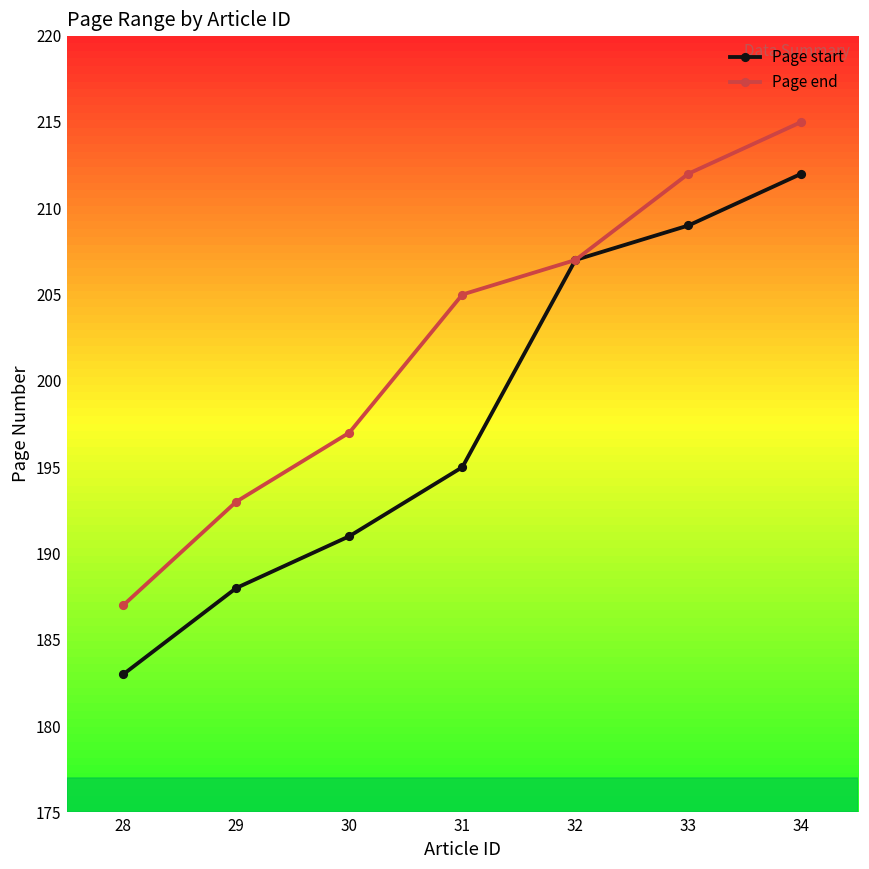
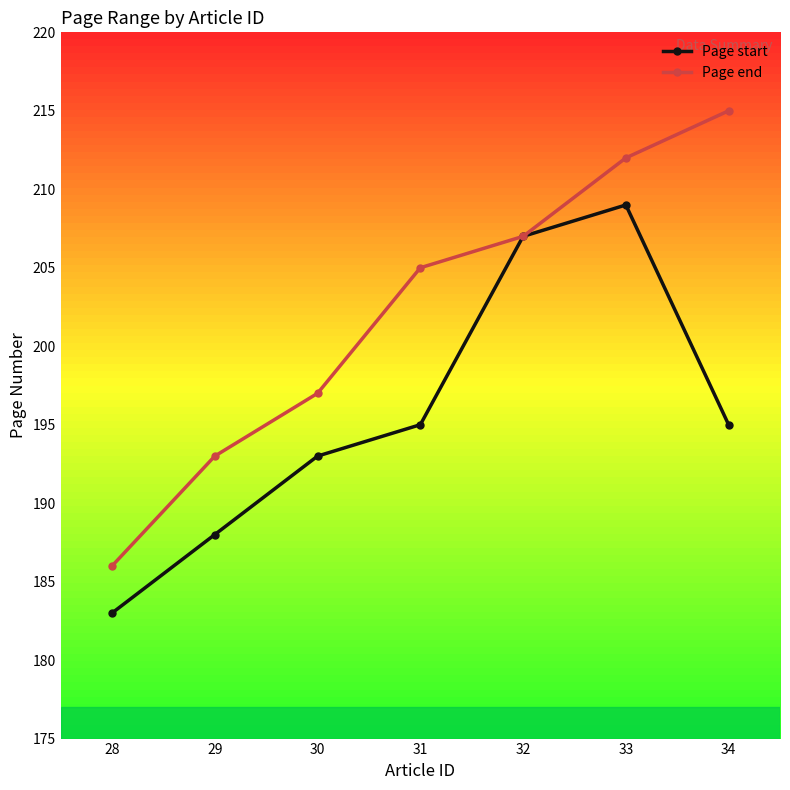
Page end, 28: 187 -> 186
Page start, 30: 191 -> 193
Page start, 34: 212 -> 195
